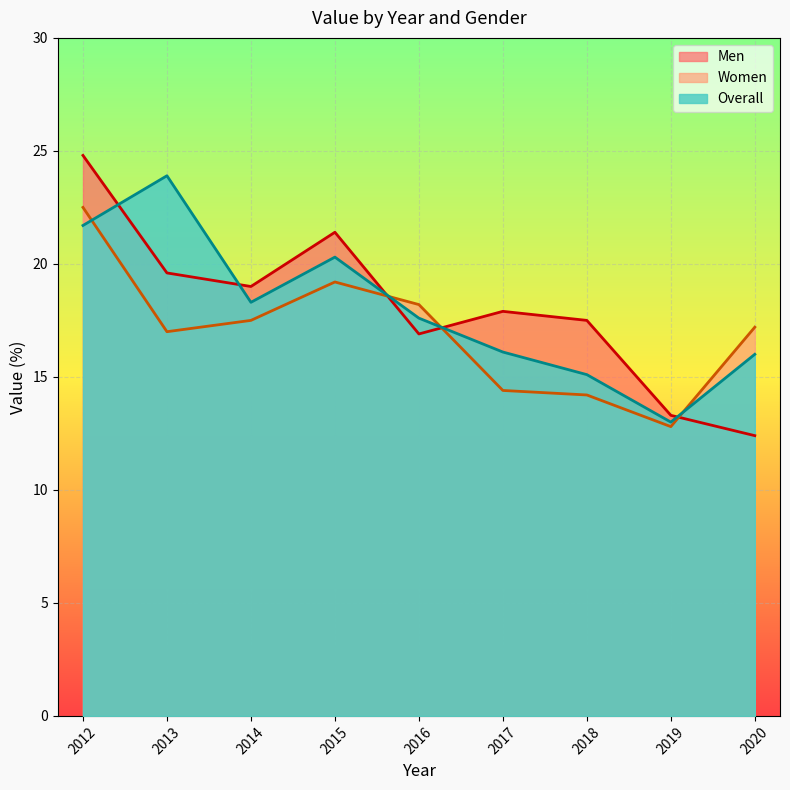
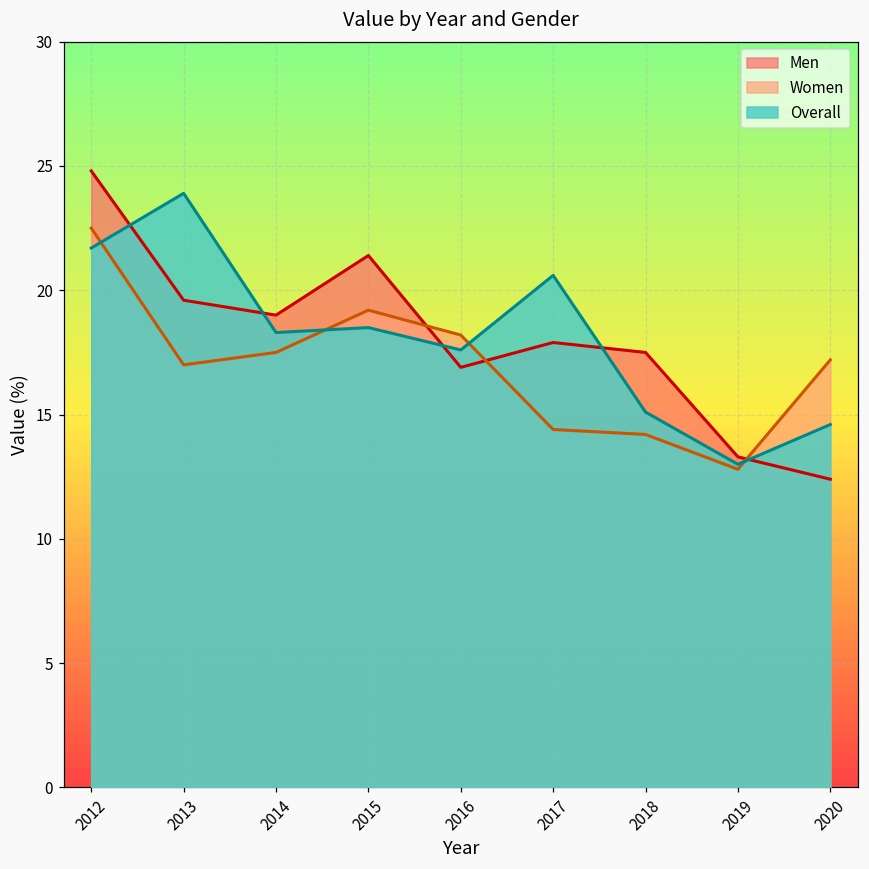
Overall, 2015: 20.3 -> 18.5
Overall, 2017: 16.1 -> 20.6
Overall, 2020: 16.0 -> 14.6
